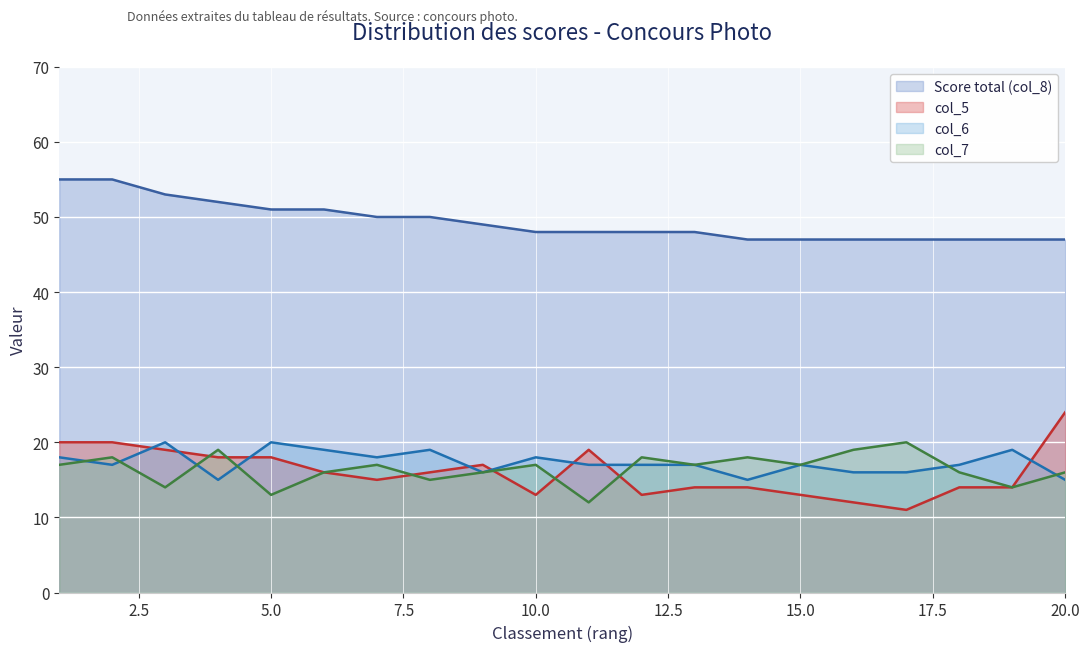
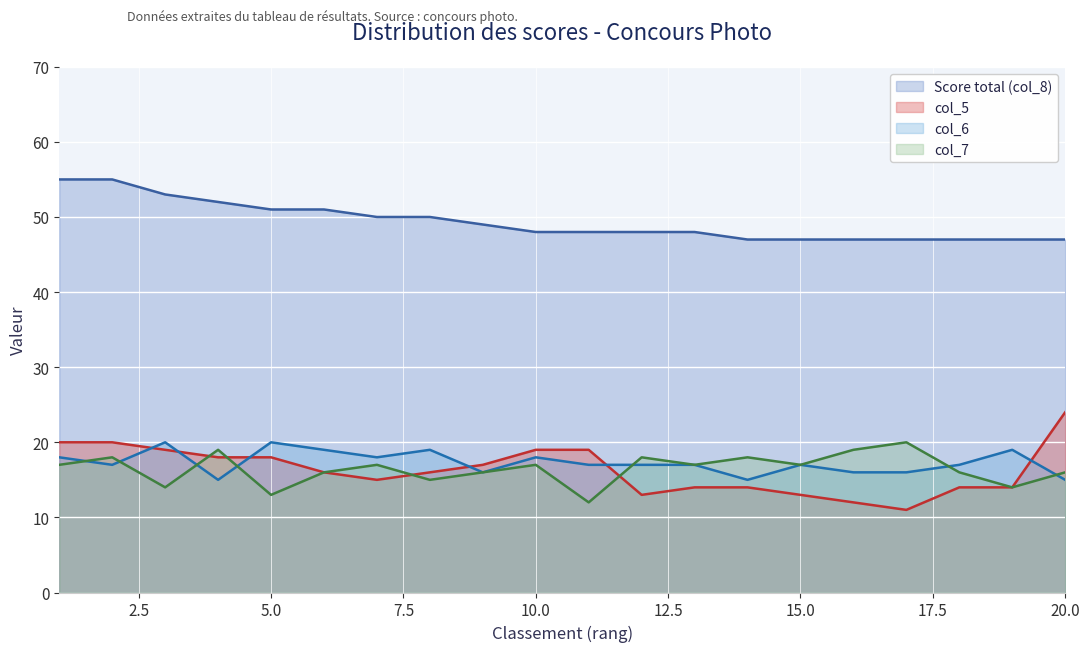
col_5, 10.0: 13 -> 19
